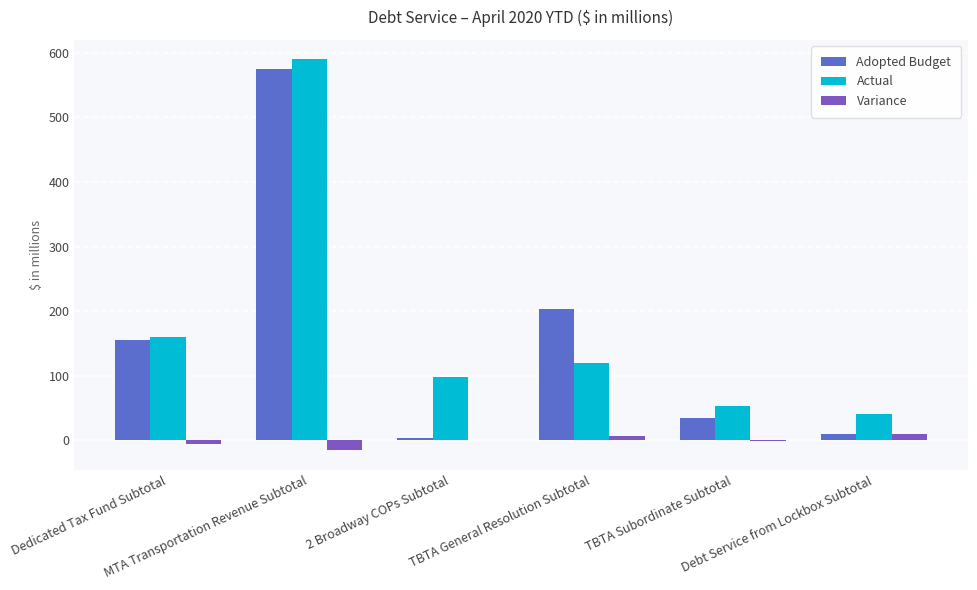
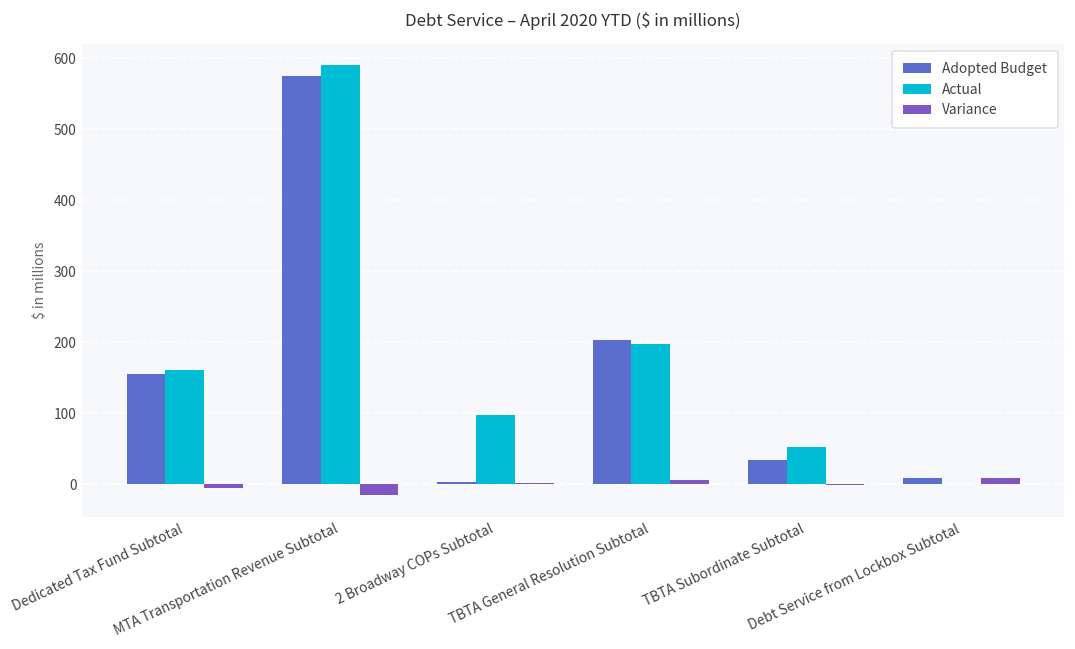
Actual, TBTA General Resolution Subtotal: 120 -> 200
Actual, Debt Service from Lockbox Subtotal: 40 -> 0
